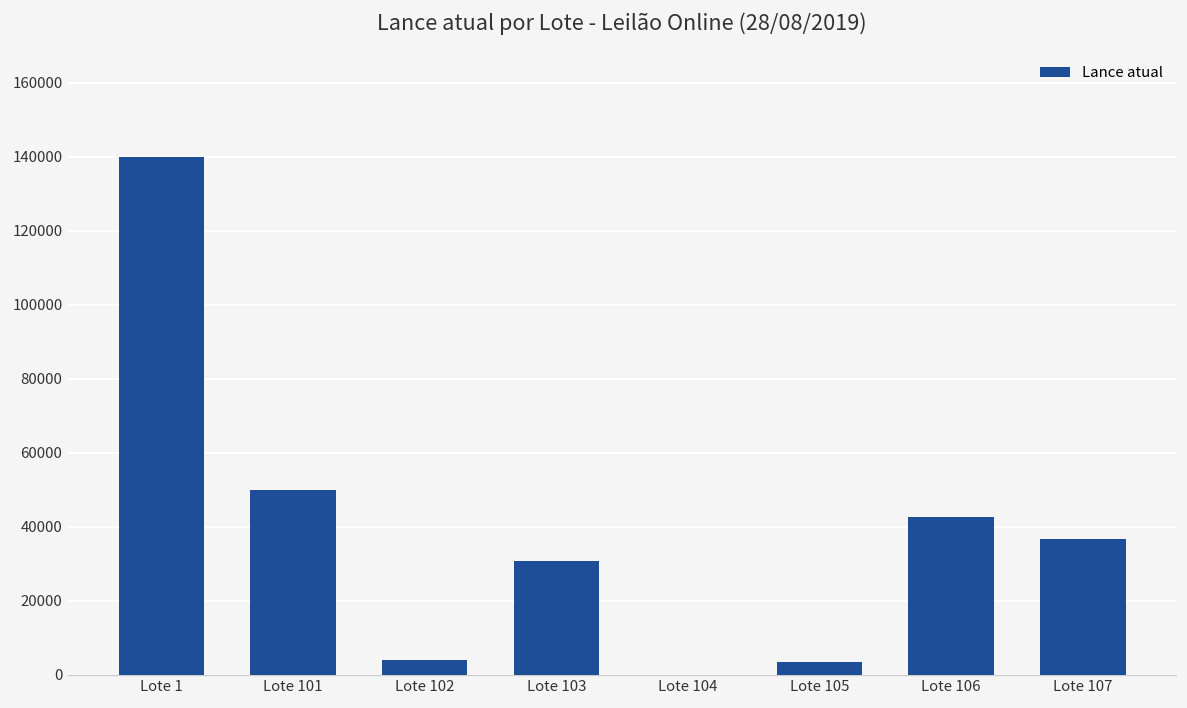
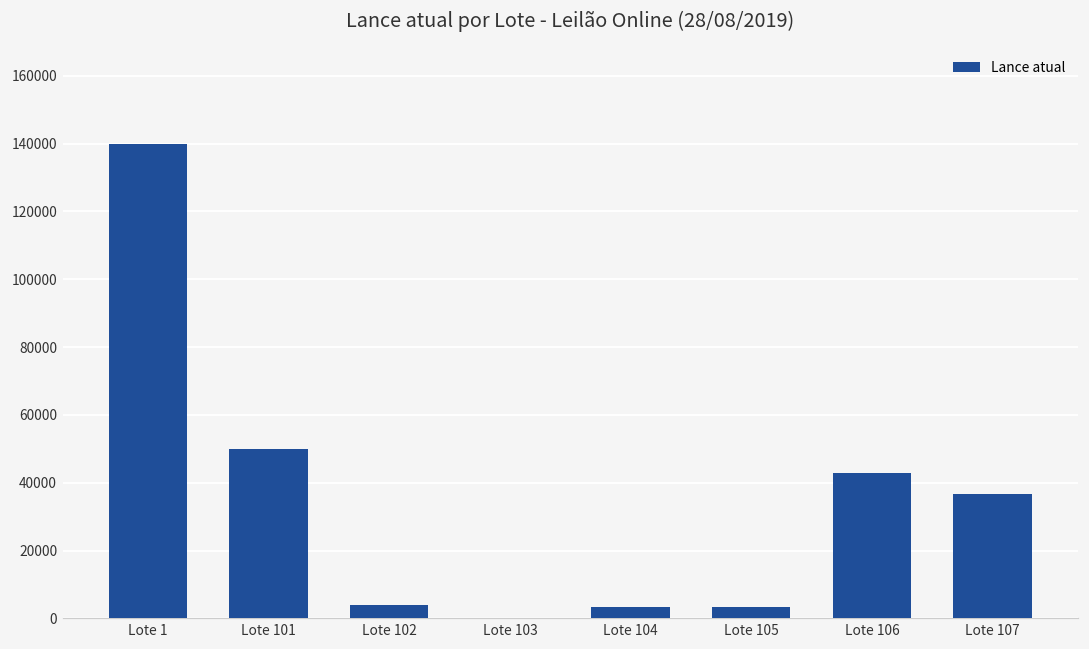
Lote 103: 31000 -> 0
Lote 104: 0 -> 3000
